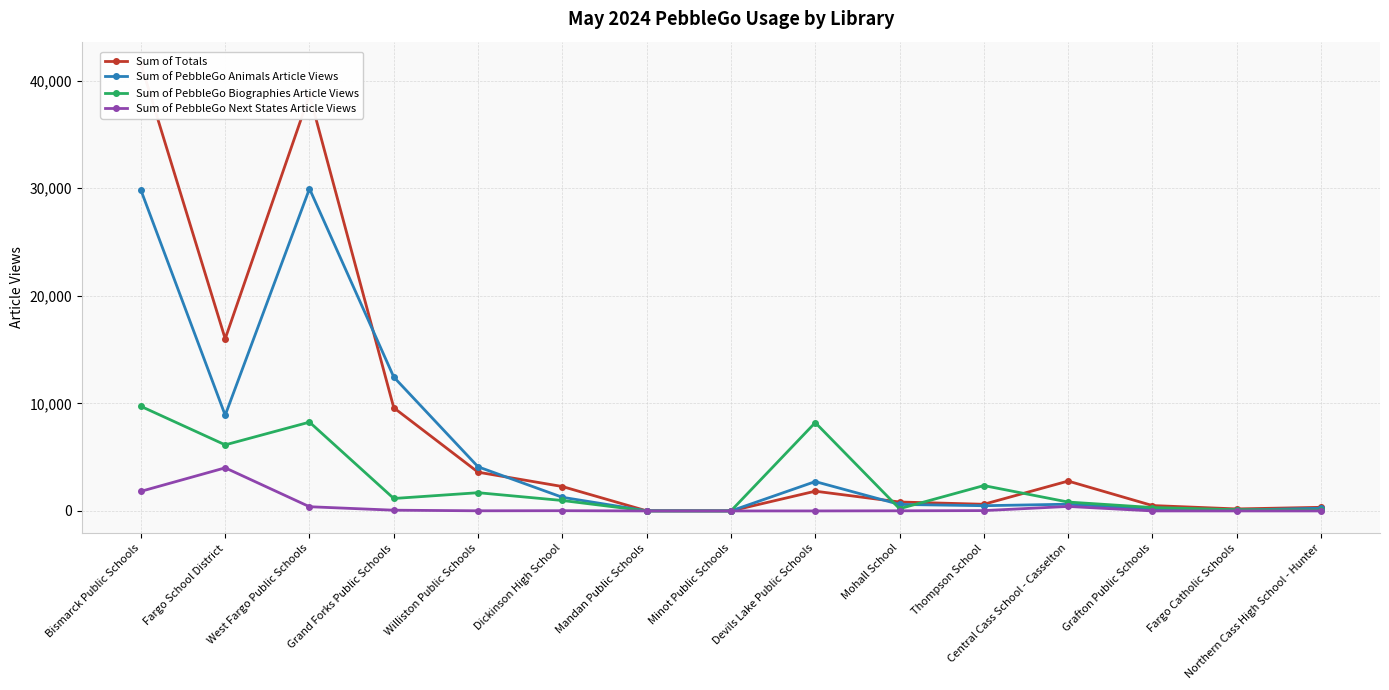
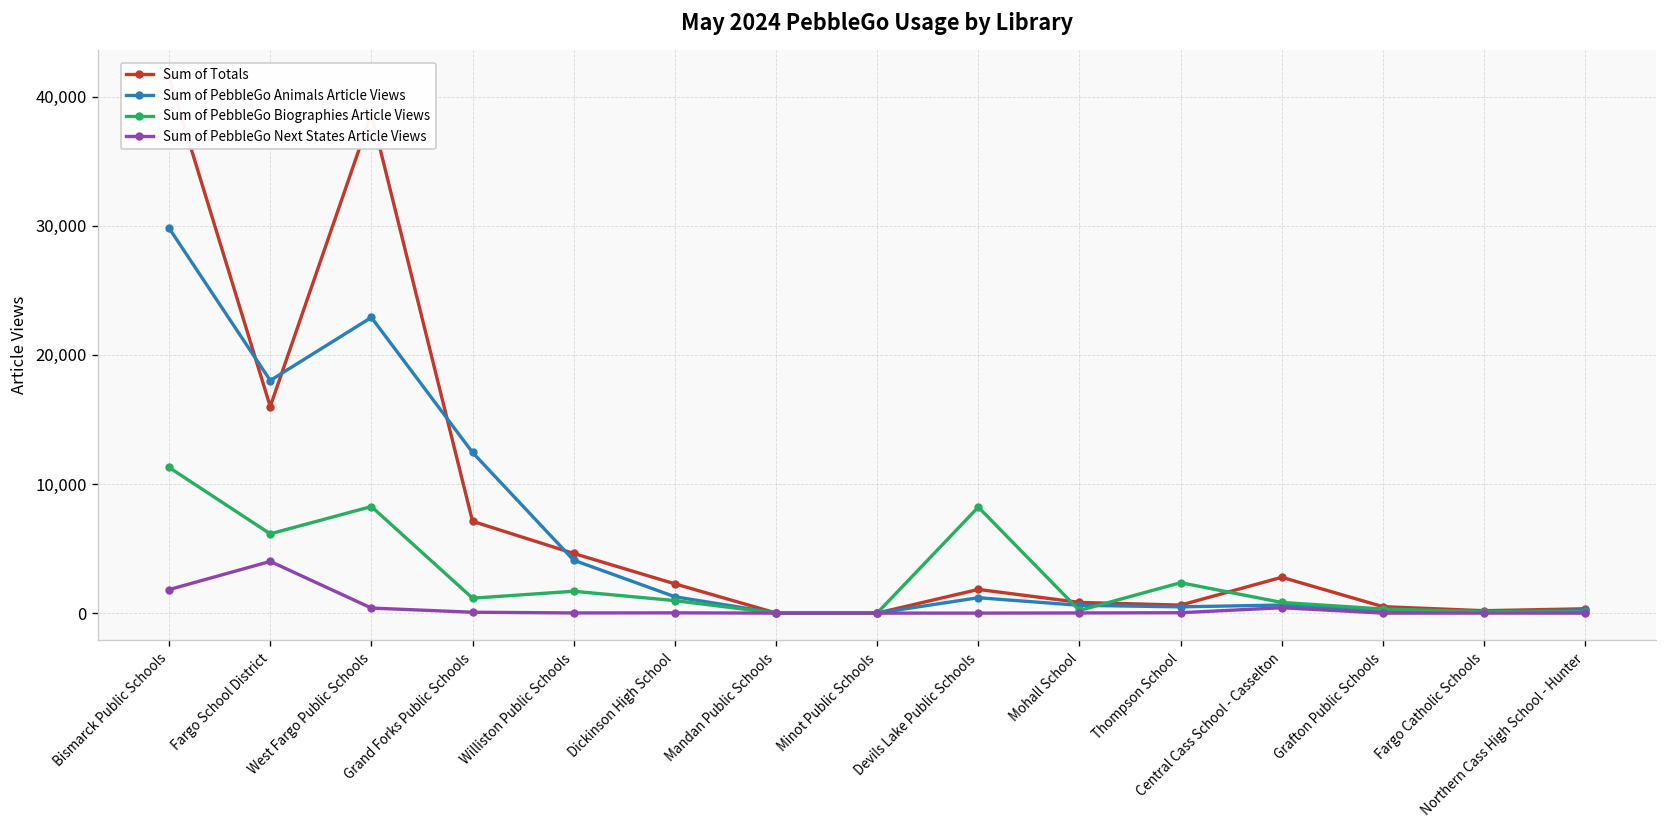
Sum of PebbleGo Biographies Article Views, Bismarck Public Schools: 9,700 -> 11,300
Sum of PebbleGo Animals Article Views, Fargo School District: 8,900 -> 18,000
Sum of PebbleGo Animals Article Views, West Fargo Public Schools: 29,900 -> 22,900
Sum of Totals, Grand Forks Public Schools: 9,600 -> 7,100
Sum of Totals, Williston Public Schools: 3,600 -> 4,600
Sum of PebbleGo Animals Article Views, Devils Lake Public Schools: 2,700 -> 1,200
